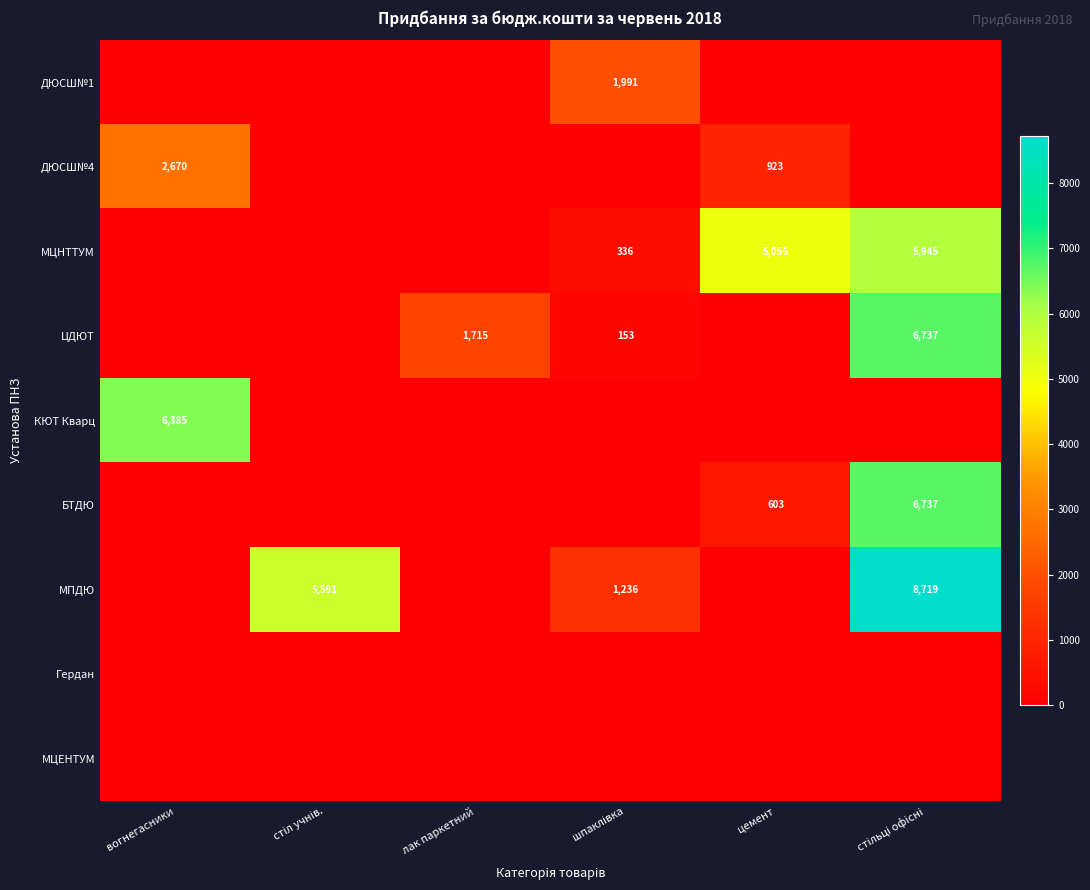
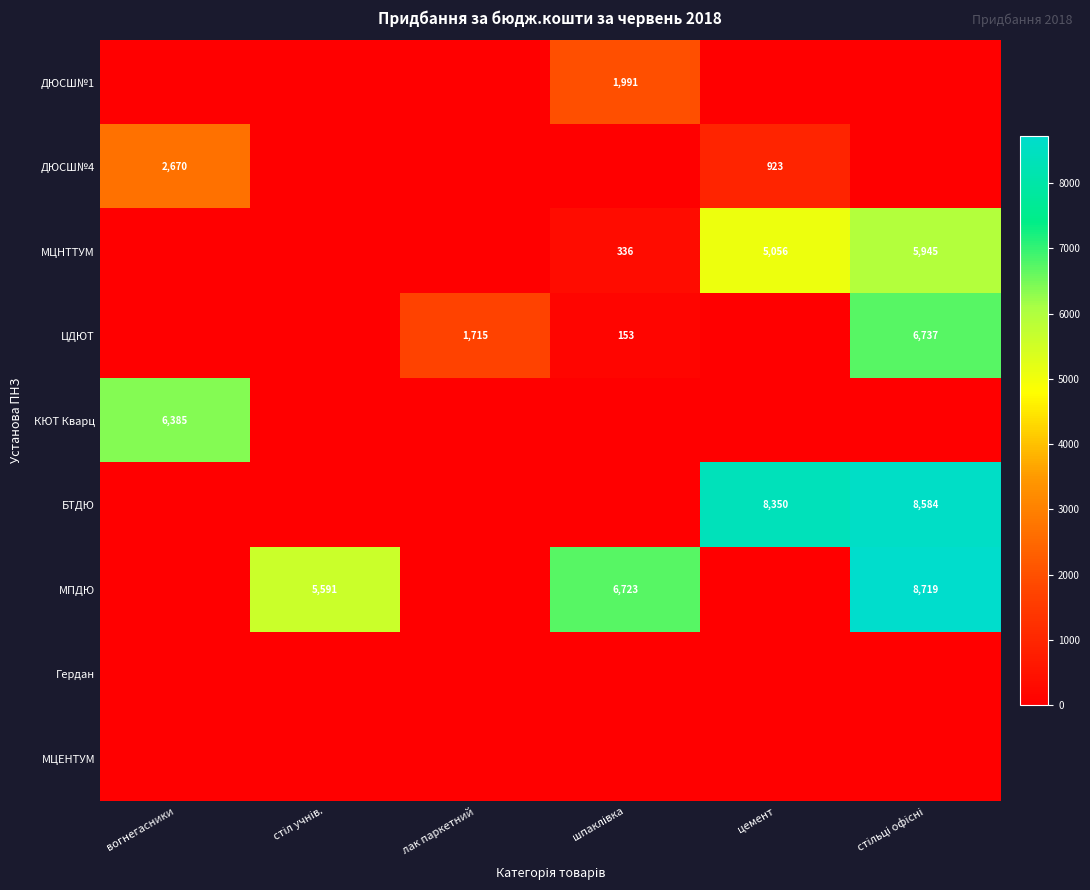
БТДЮ, цемент: 603 -> 8,350
БТДЮ, стільці офісні: 6,737 -> 8,584
МПДЮ, шпаклівка: 1,236 -> 6,723
